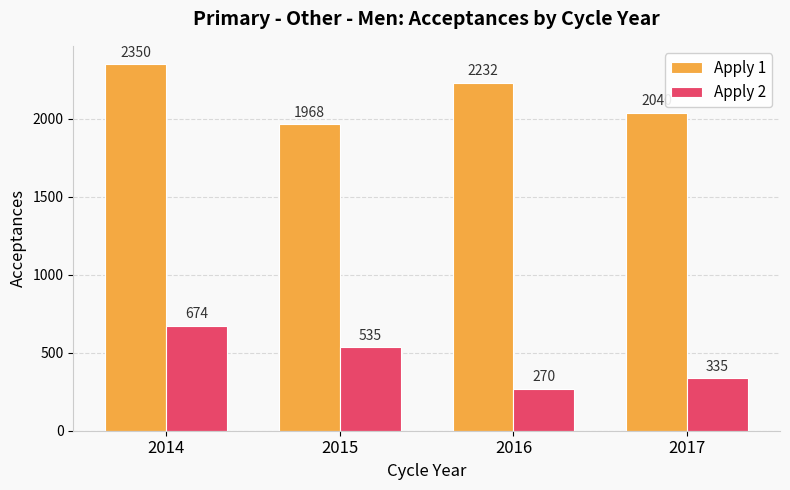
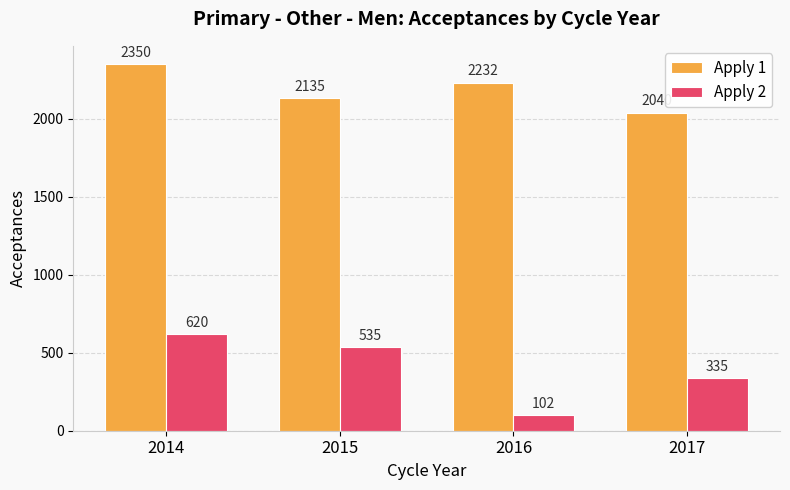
Apply 2, 2014: 674 -> 620
Apply 1, 2015: 1968 -> 2135
Apply 2, 2016: 270 -> 102
